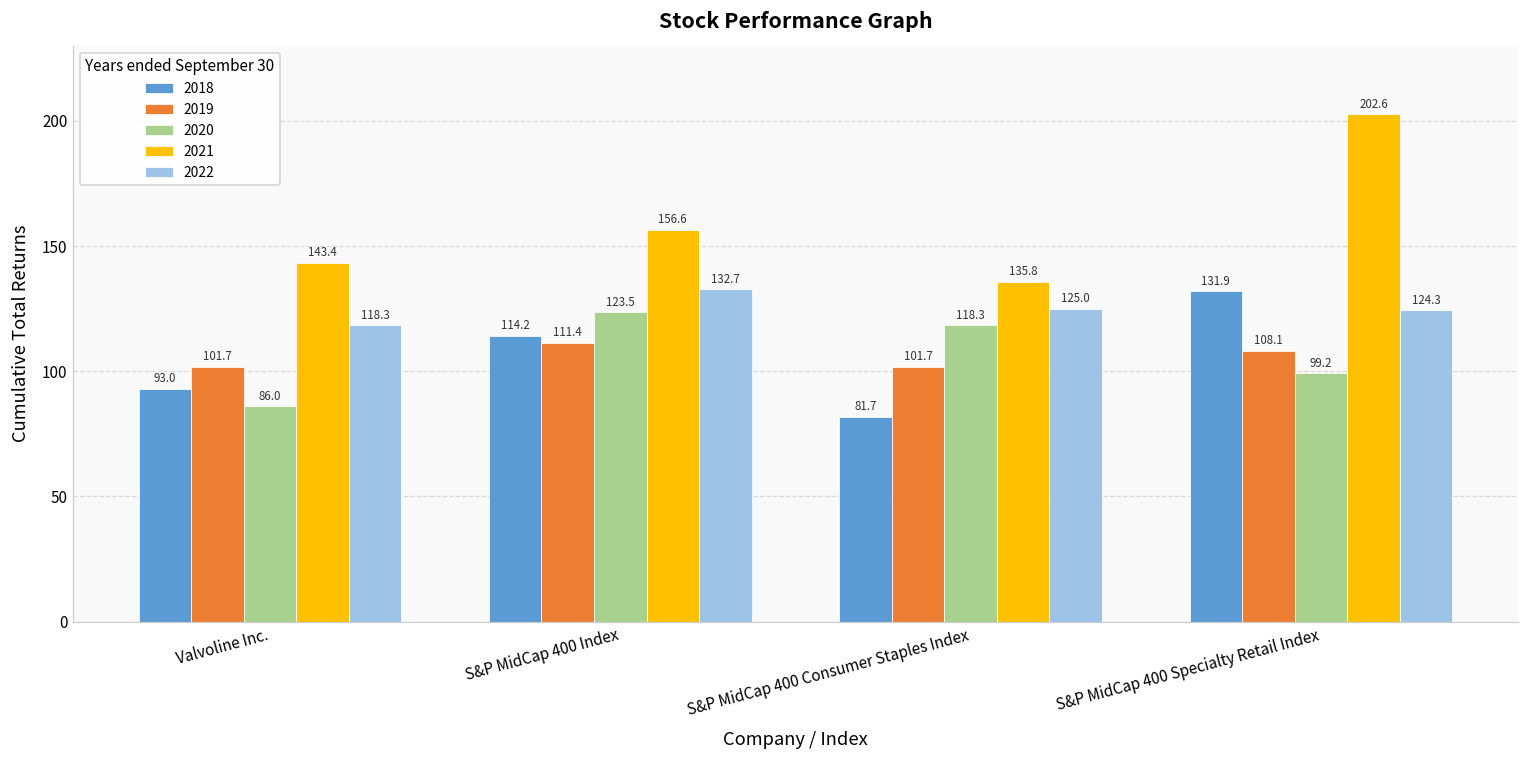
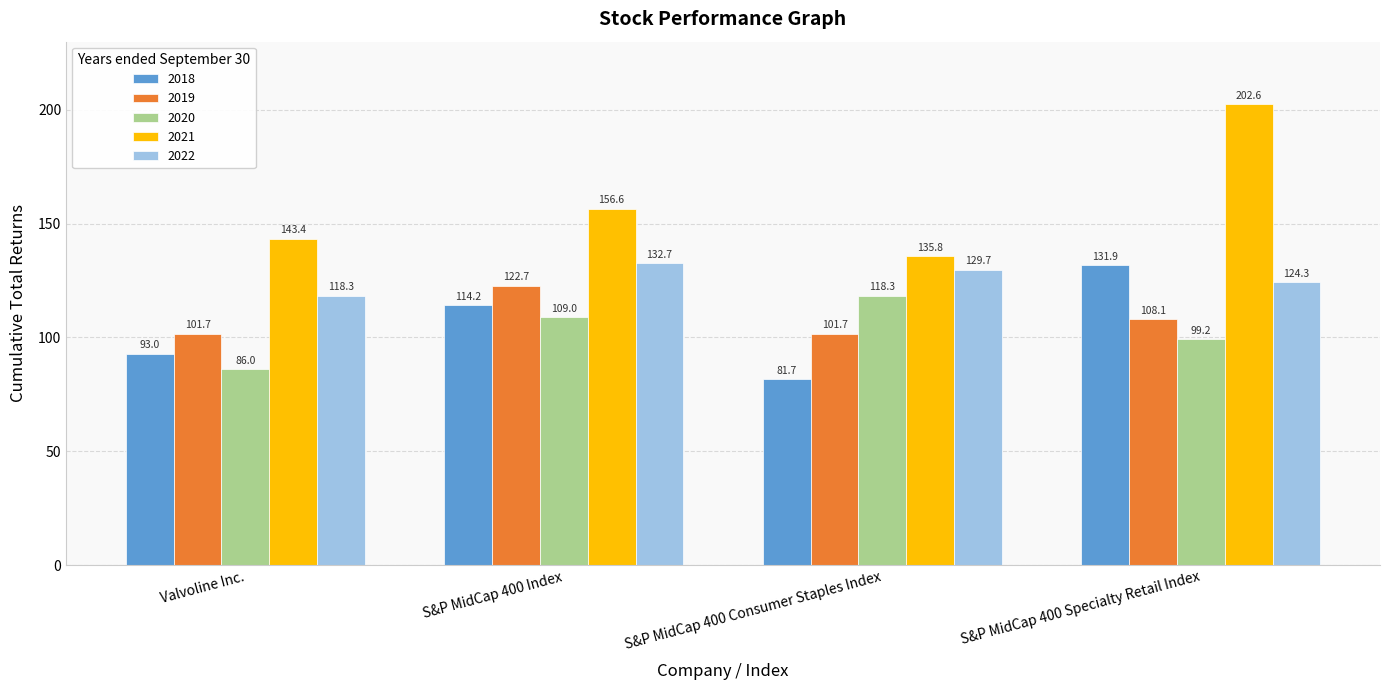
2019, S&P MidCap 400 Index: 111.4 -> 122.7
2020, S&P MidCap 400 Index: 123.5 -> 109.0
2022, S&P MidCap 400 Consumer Staples Index: 125.0 -> 129.7
